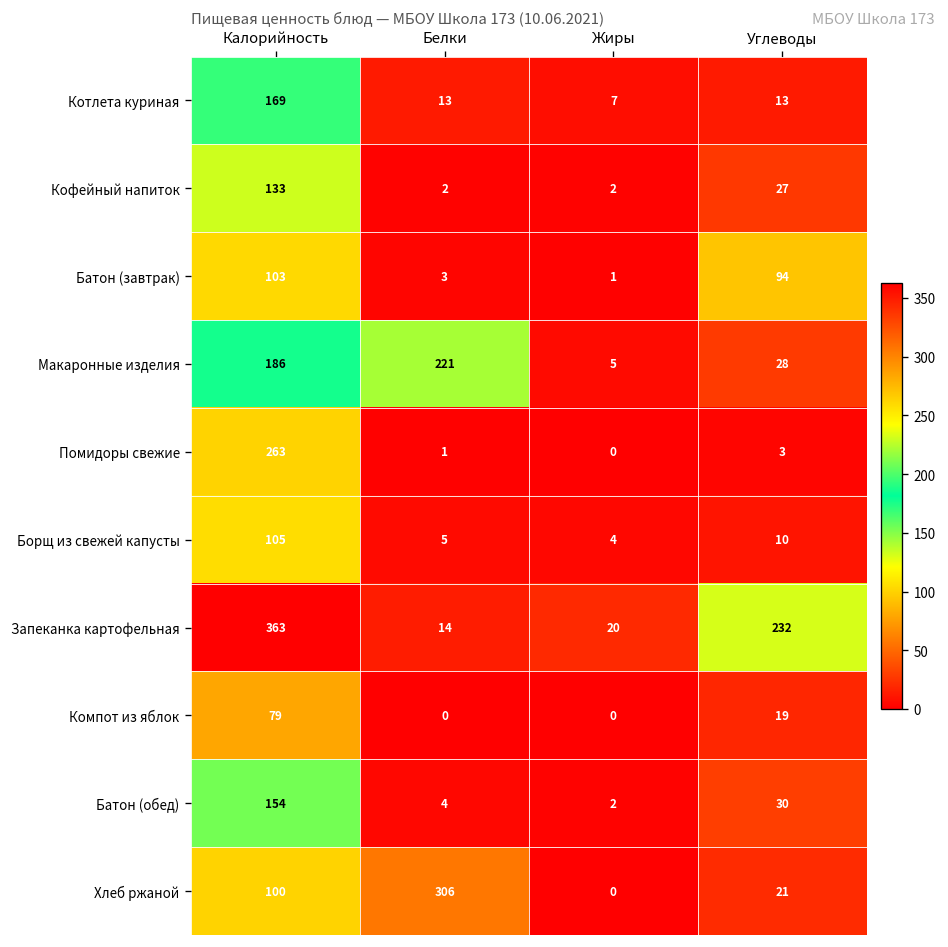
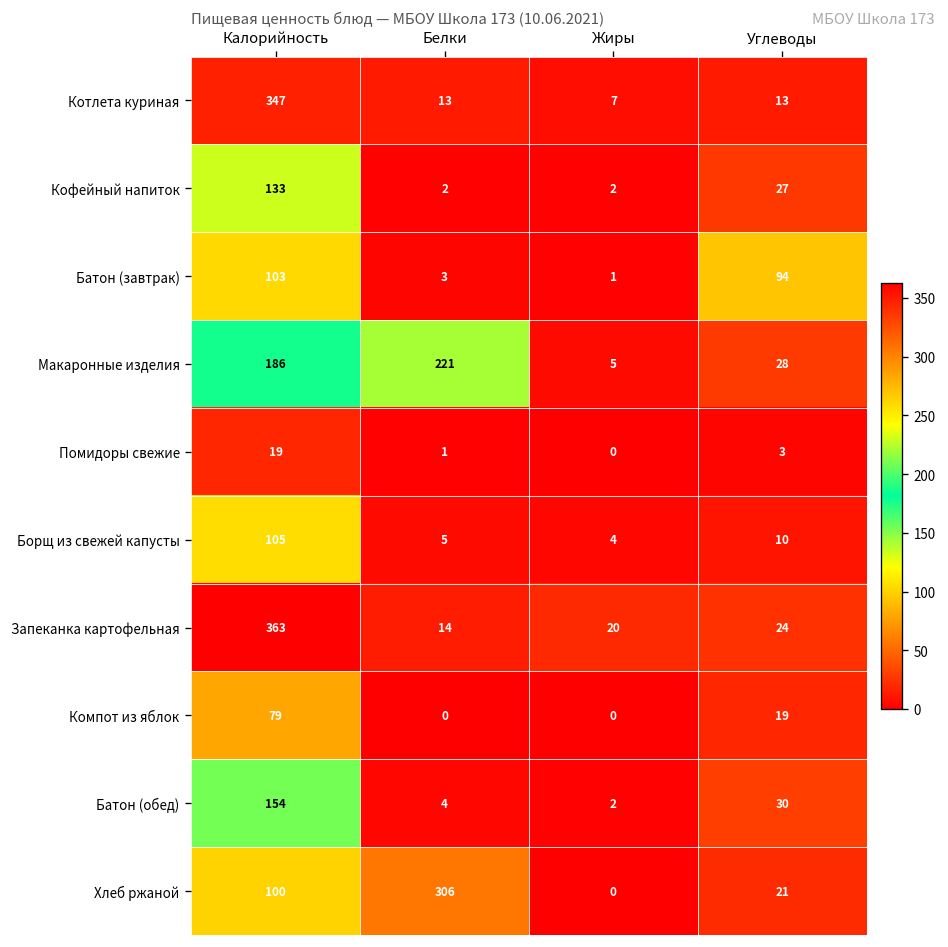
Котлета куриная, Калорийность: 169 -> 347
Помидоры свежие, Калорийность: 263 -> 19
Запеканка картофельная, Углеводы: 232 -> 24
